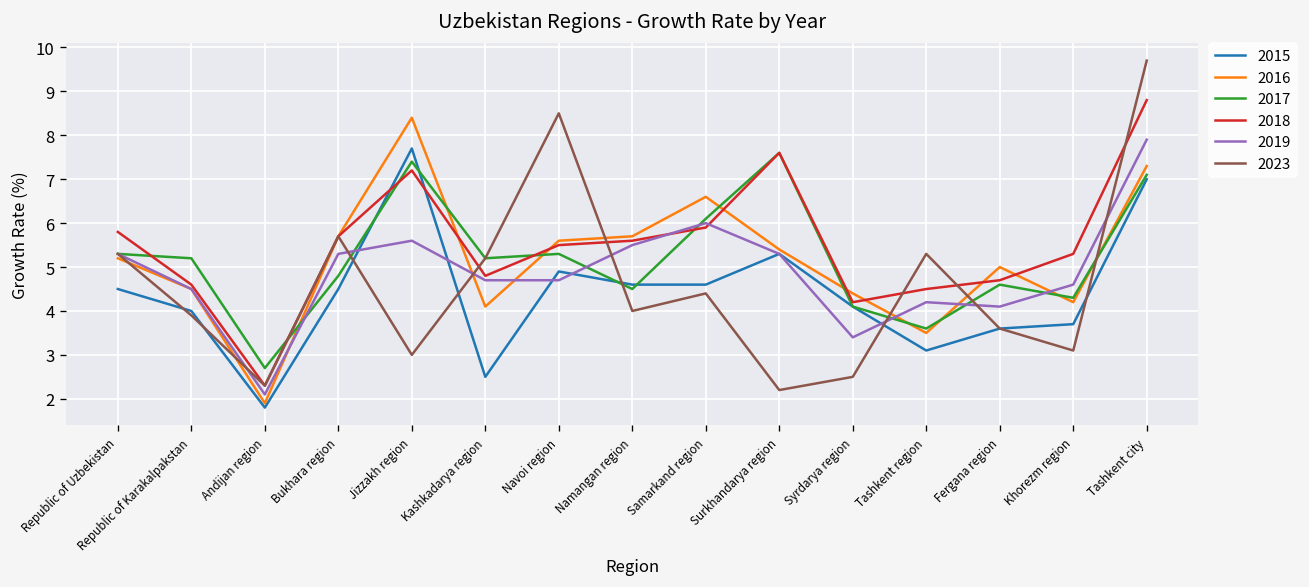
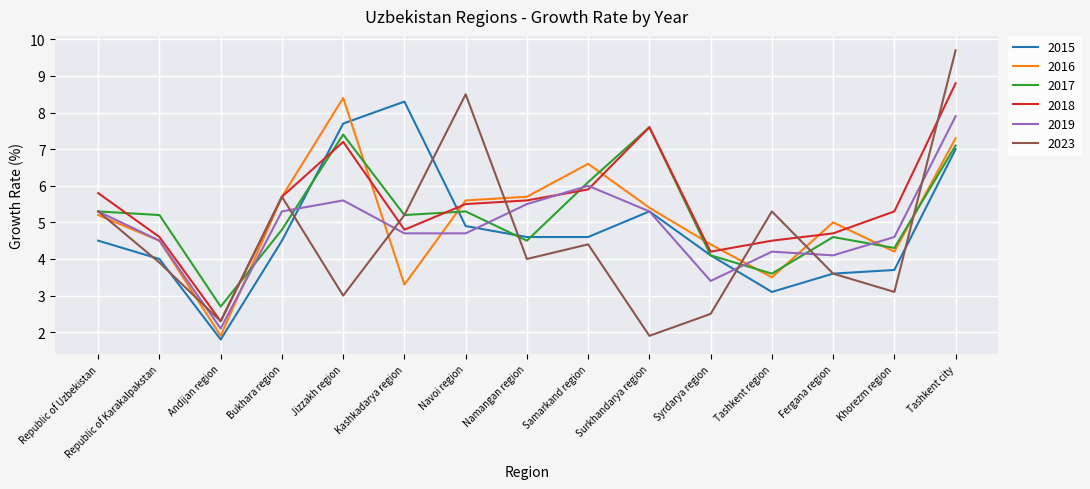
2015, Kashkadarya region: 2.5 -> 8.3
2016, Kashkadarya region: 4.1 -> 3.3
2023, Surkhandarya region: 2.2 -> 1.9
